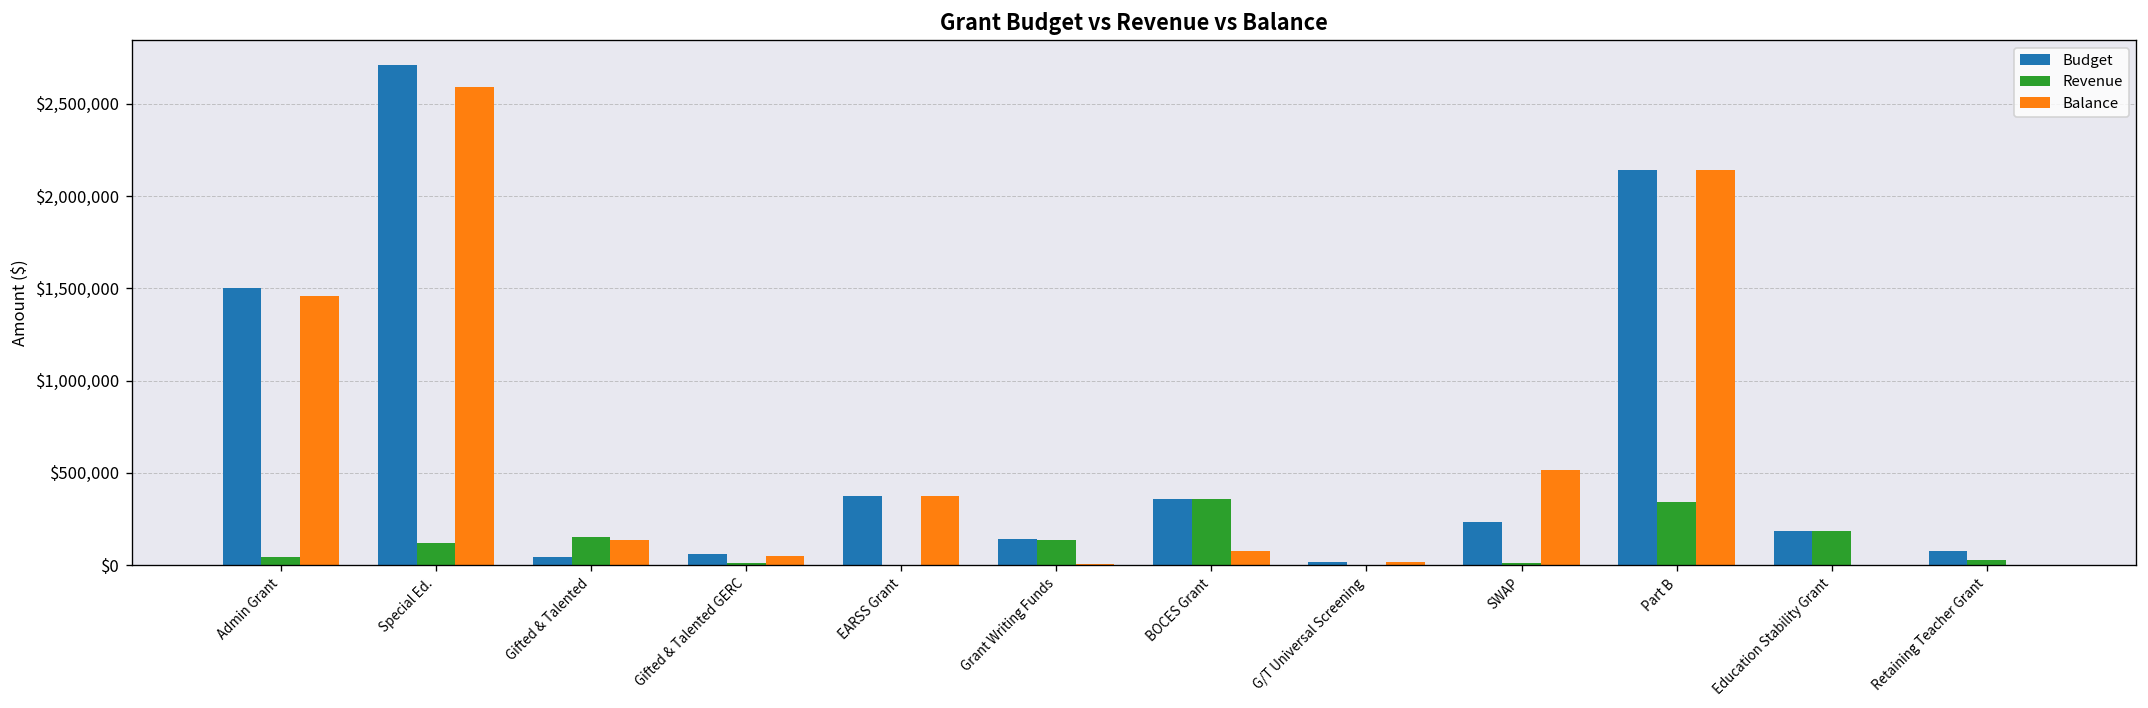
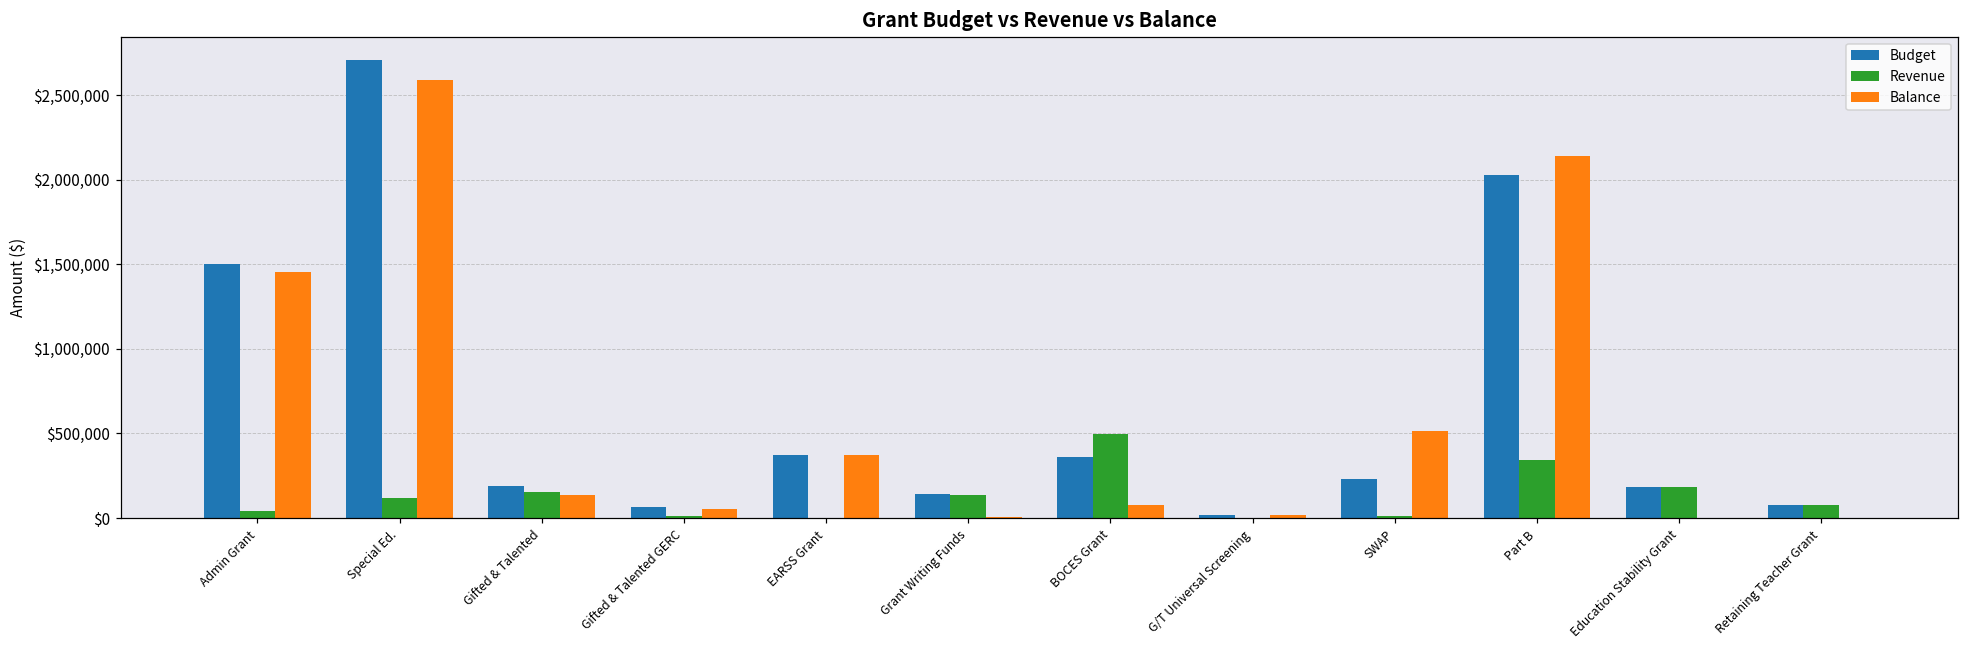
Budget, Gifted & Talented: $50,000 -> $190,000
Revenue, BOCES Grant: $360,000 -> $500,000
Budget, Part B: $2,140,000 -> $2,030,000
Revenue, Retaining Teacher Grant: $30,000 -> $80,000
